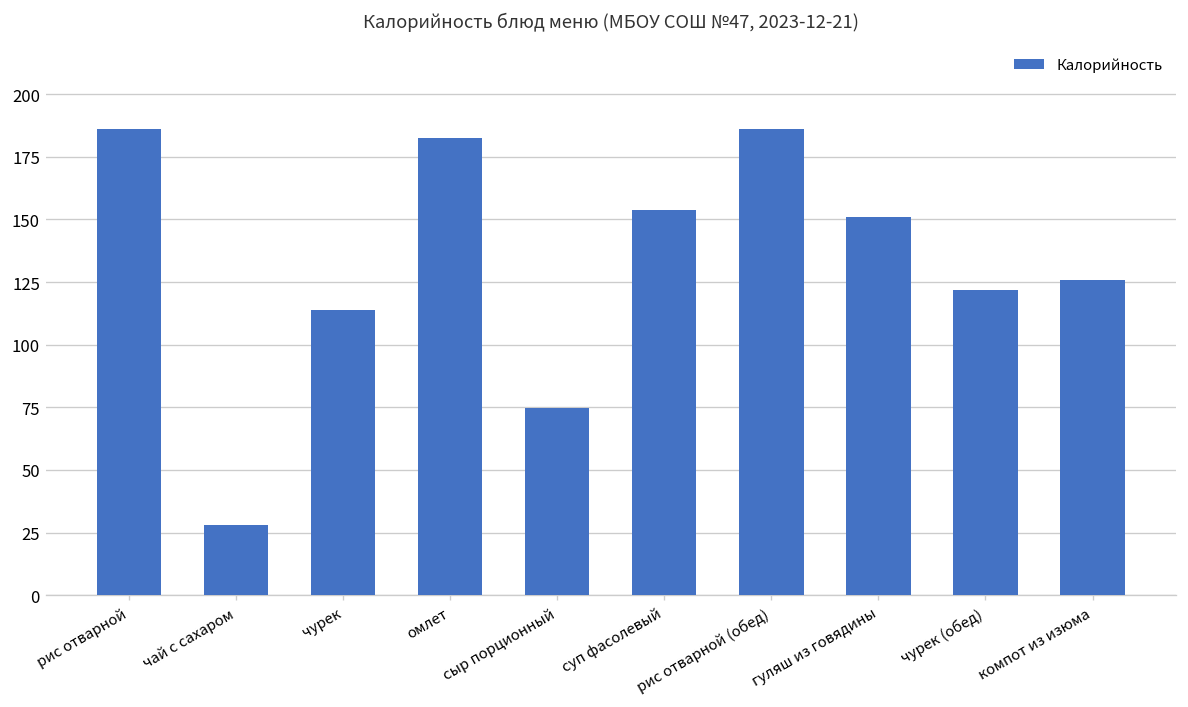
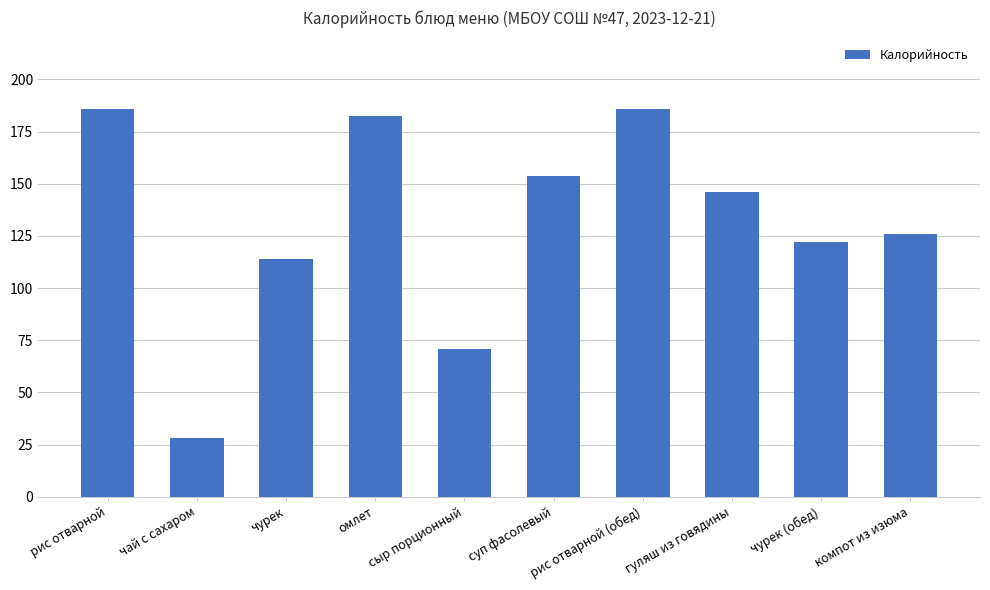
сыр порционный: 75 -> 71
гуляш из говядины: 151 -> 146
